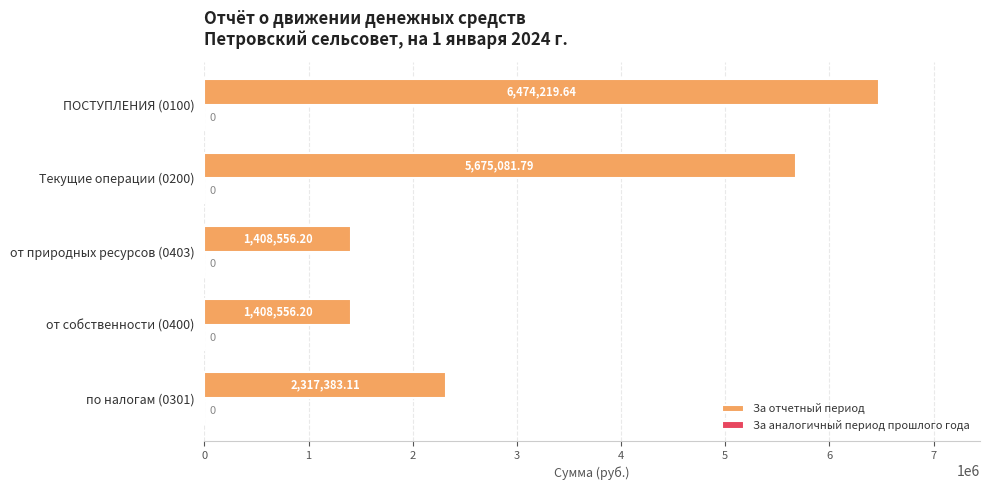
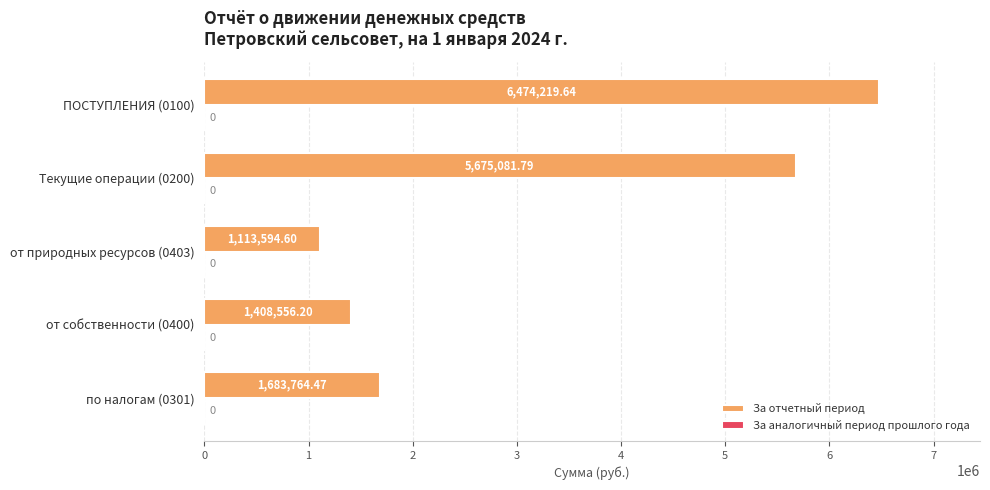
За отчетный период, от природных ресурсов (0403): 1,408,556.20 -> 1,113,594.60
За отчетный период, по налогам (0301): 2,317,383.11 -> 1,683,764.47
